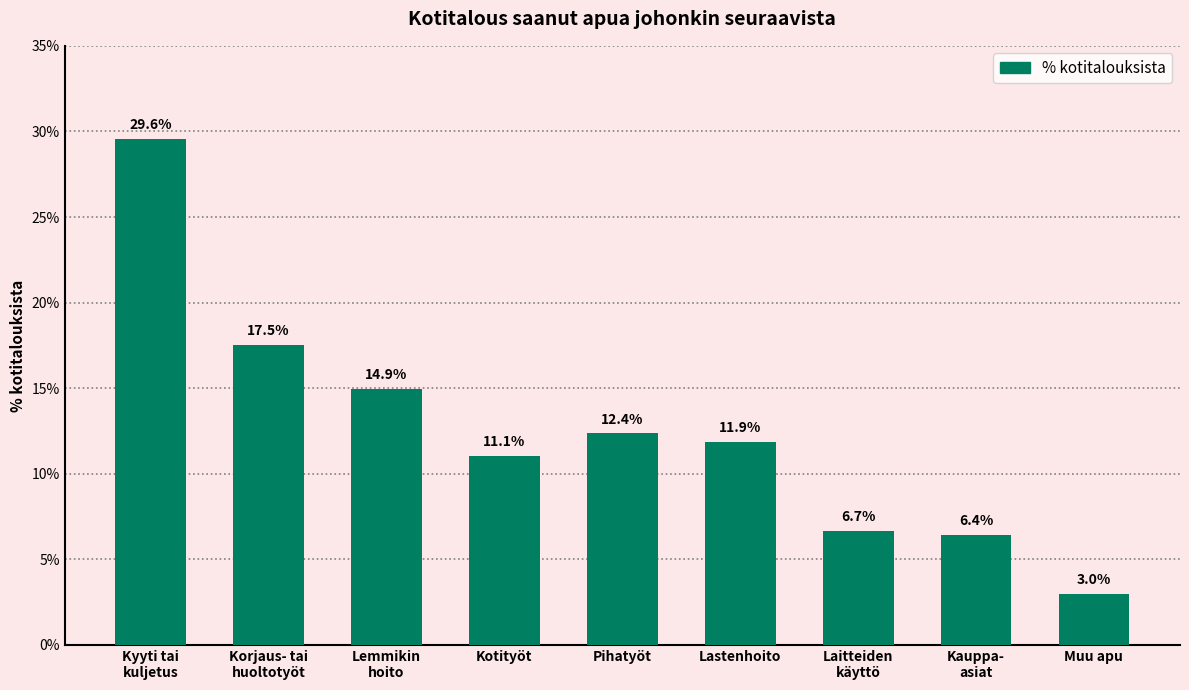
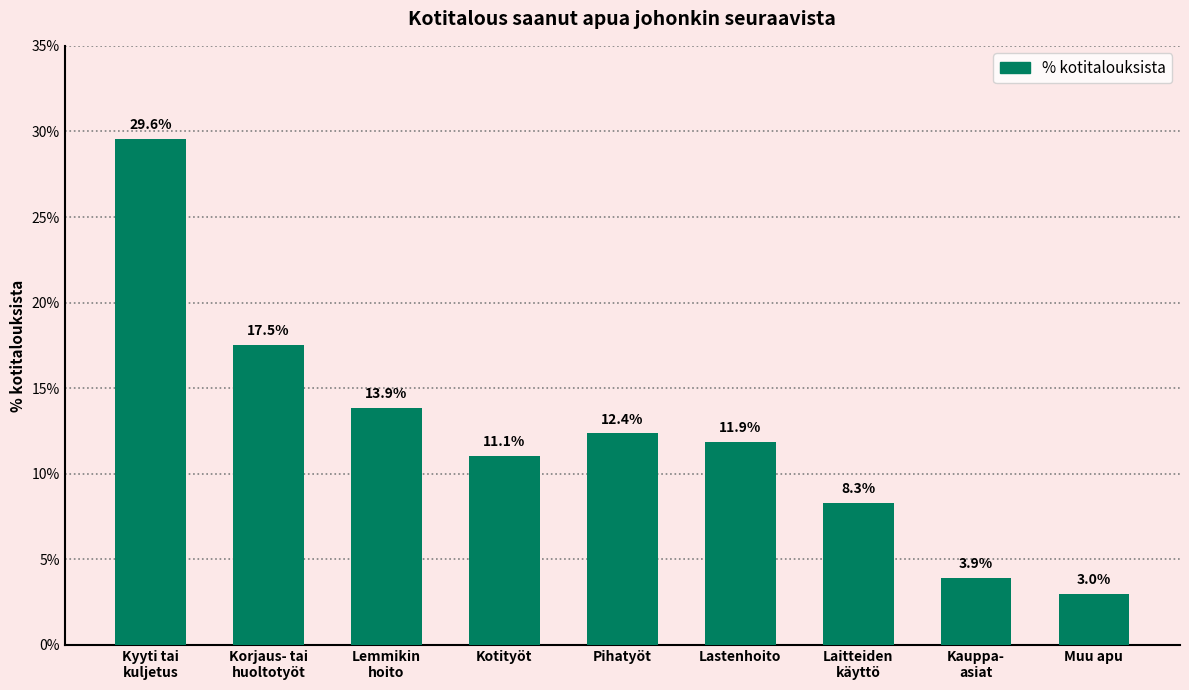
Lemmikin hoito: 14.9% -> 13.9%
Laitteiden käyttö: 6.7% -> 8.3%
Kauppa- asiat: 6.4% -> 3.9%
